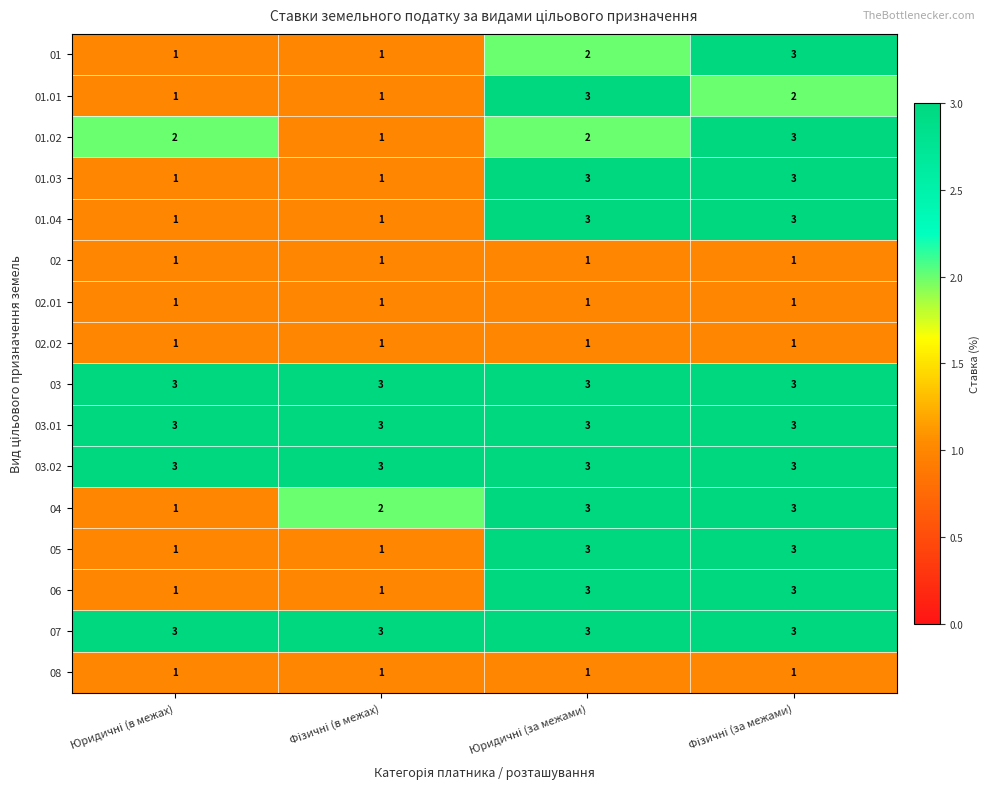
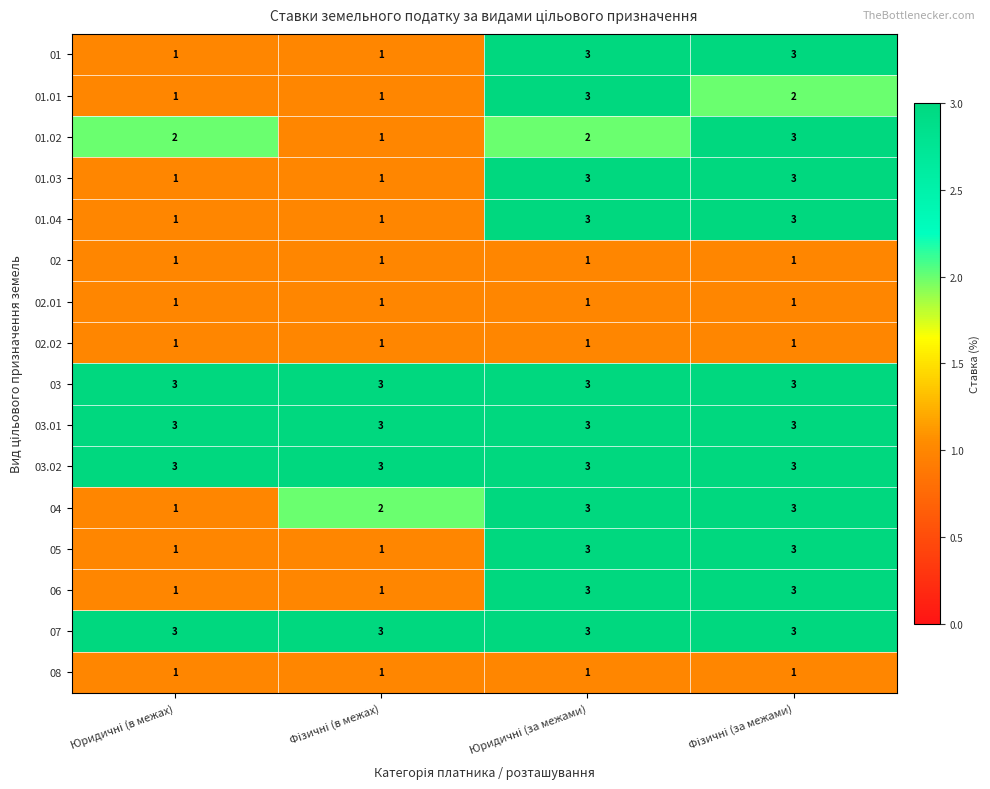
01, Юридичні (за межами): 2 -> 3
